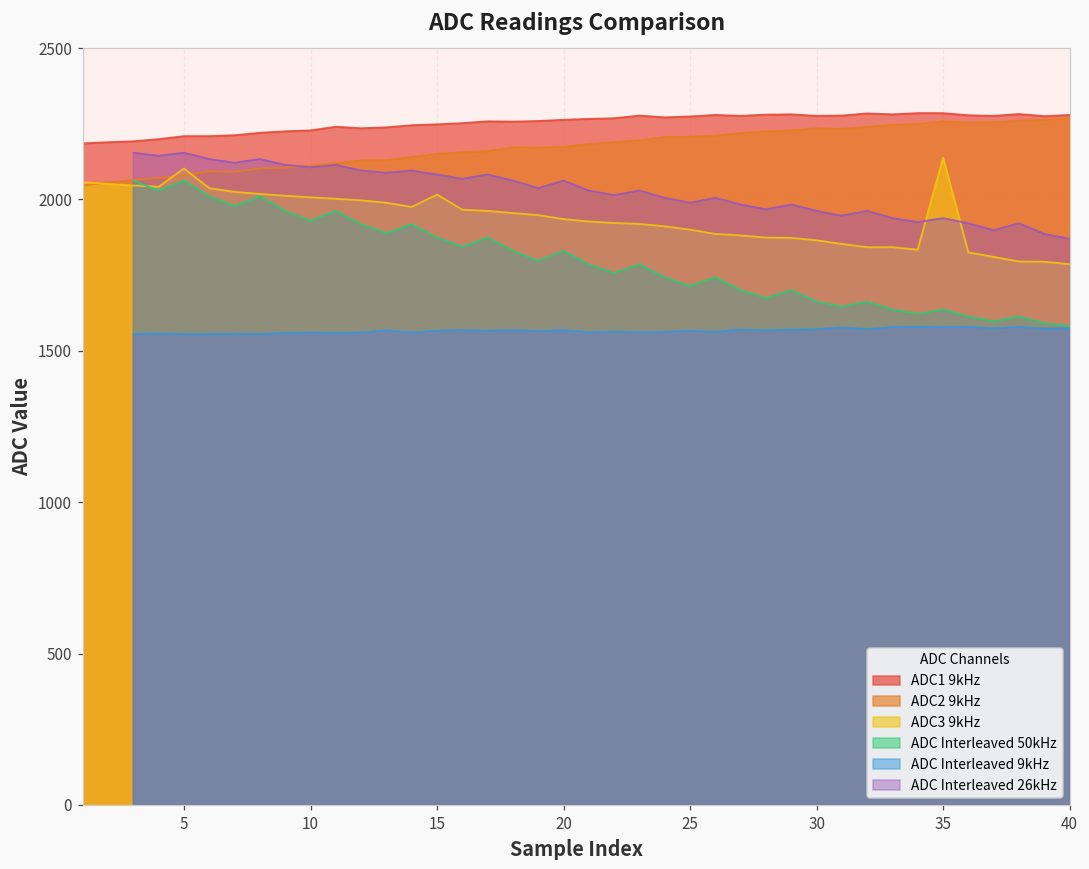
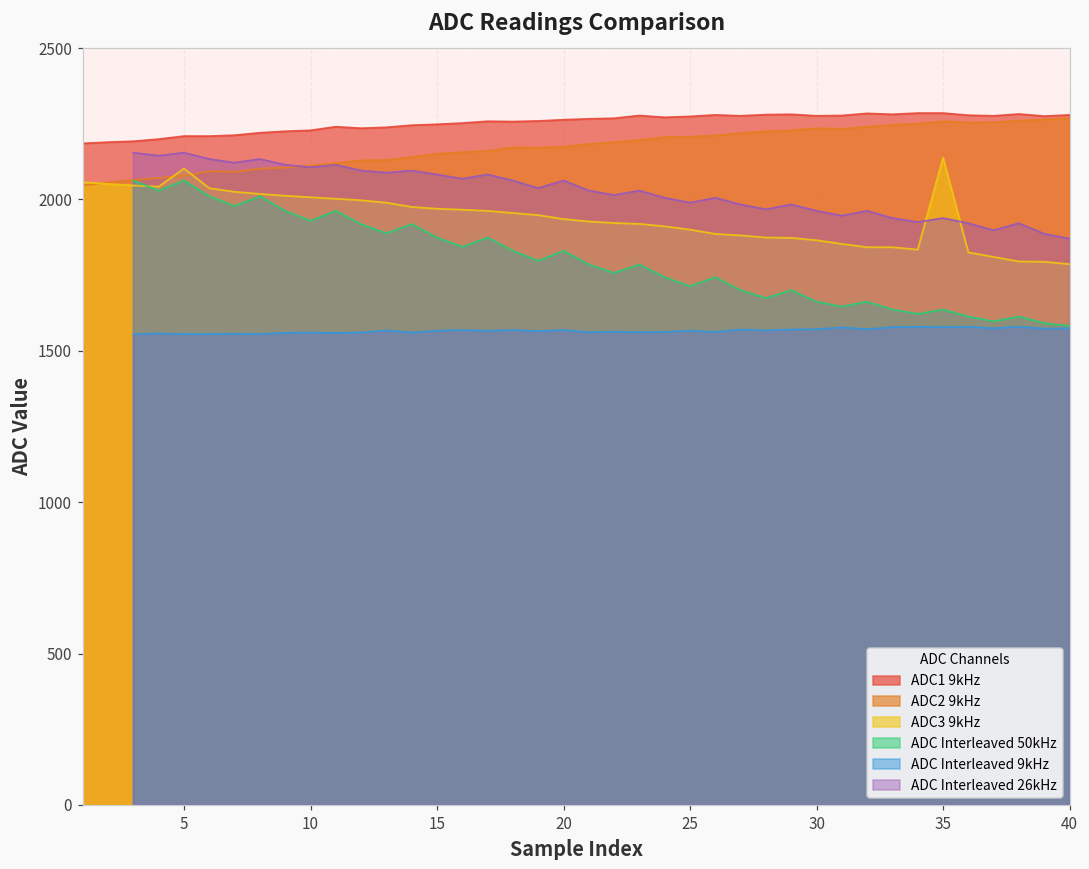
ADC3 9kHz, 15: 2020 -> 1970
